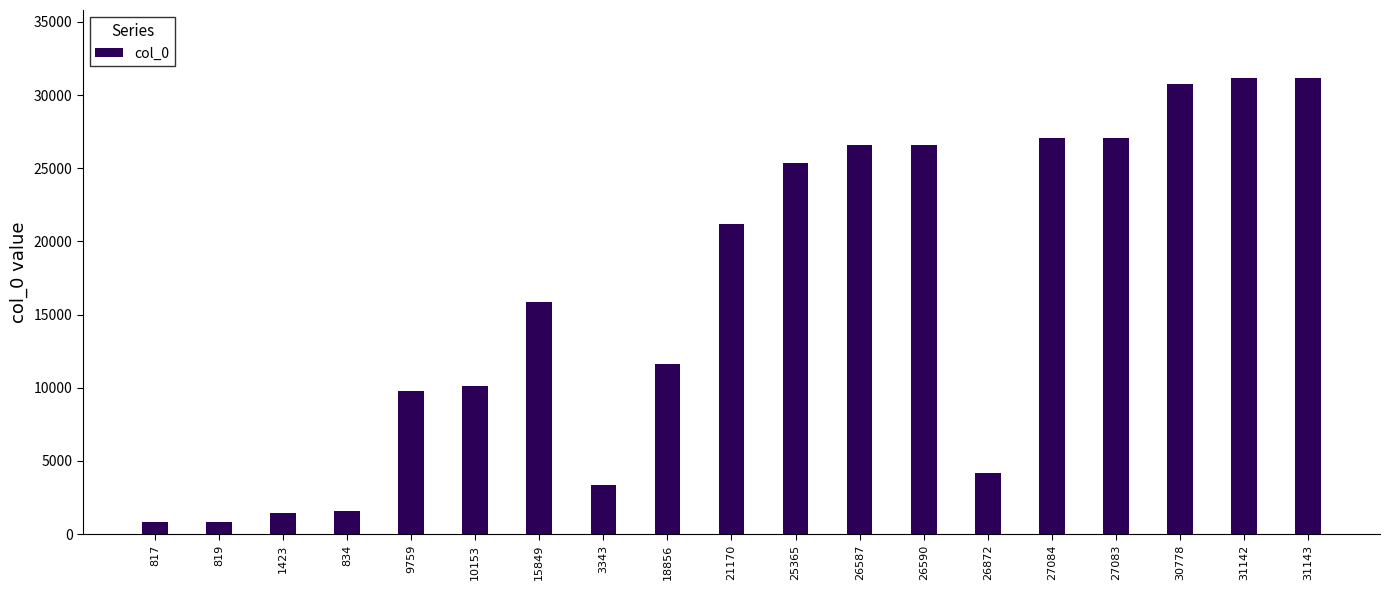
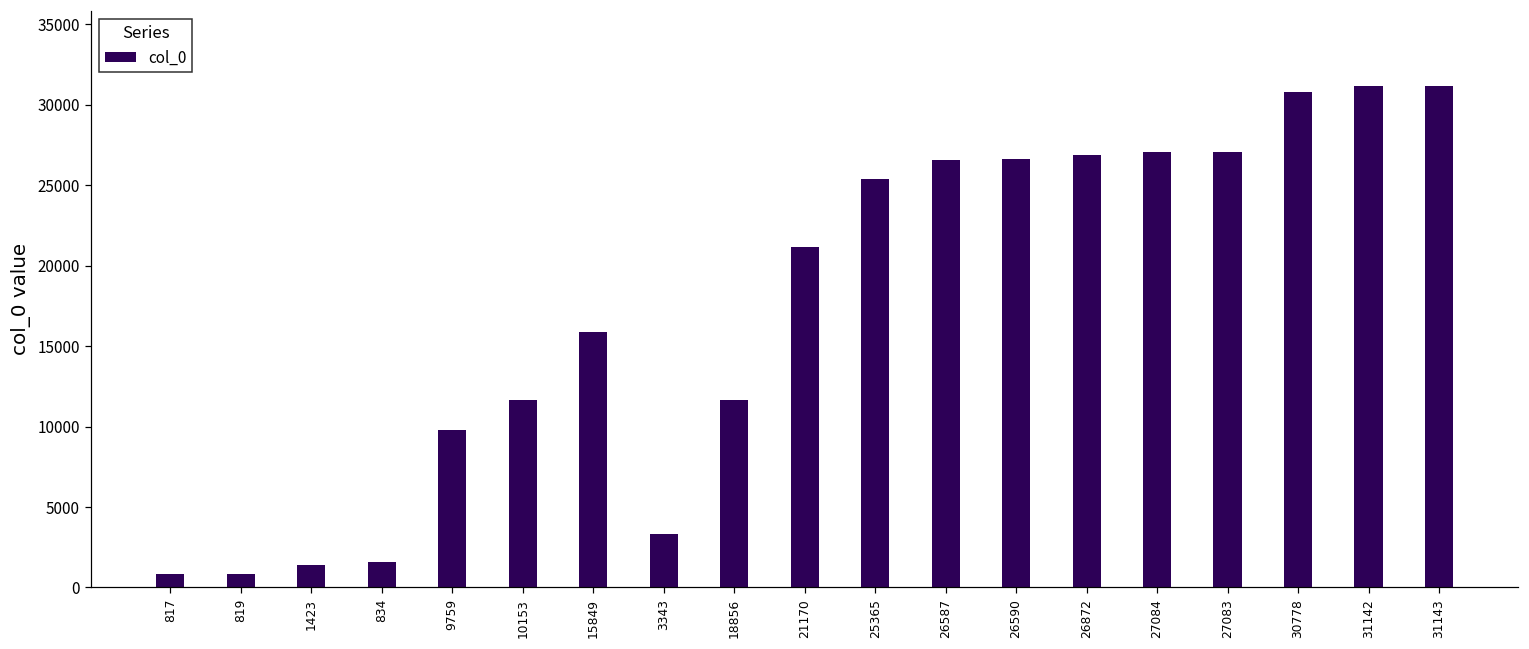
10153: 10200 -> 11600
26872: 4200 -> 26900
